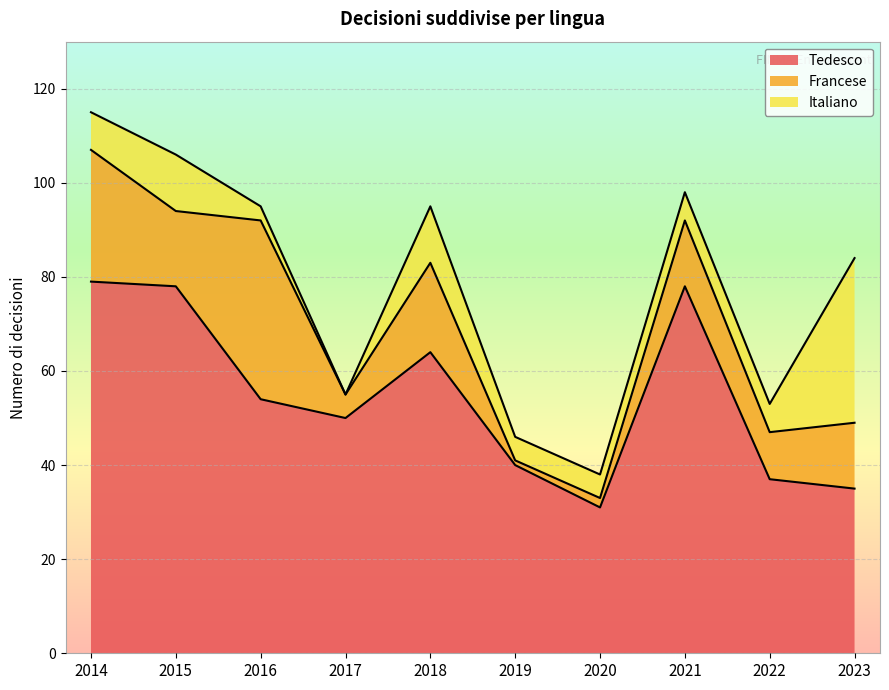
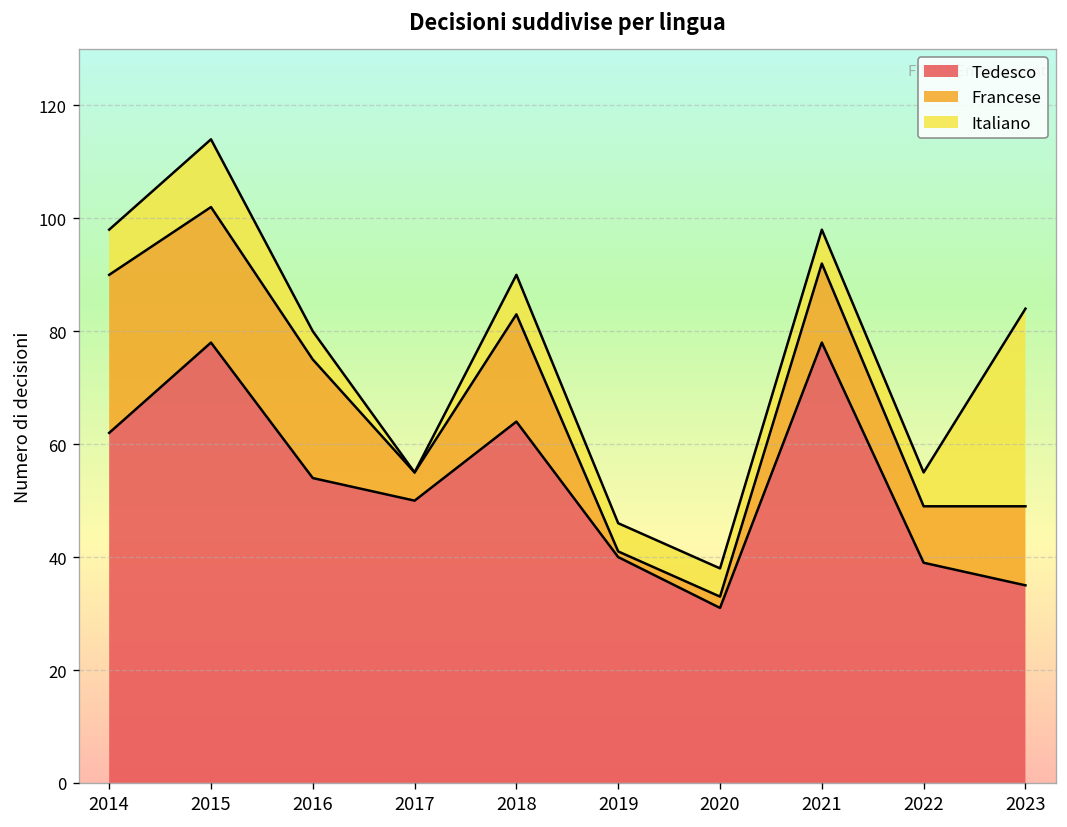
Tedesco, 2014: 79 -> 62
Francese, 2015: 16 -> 24
Francese, 2016: 38 -> 21
Italiano, 2016: 3 -> 5
Italiano, 2018: 12 -> 7
Tedesco, 2022: 37 -> 39
